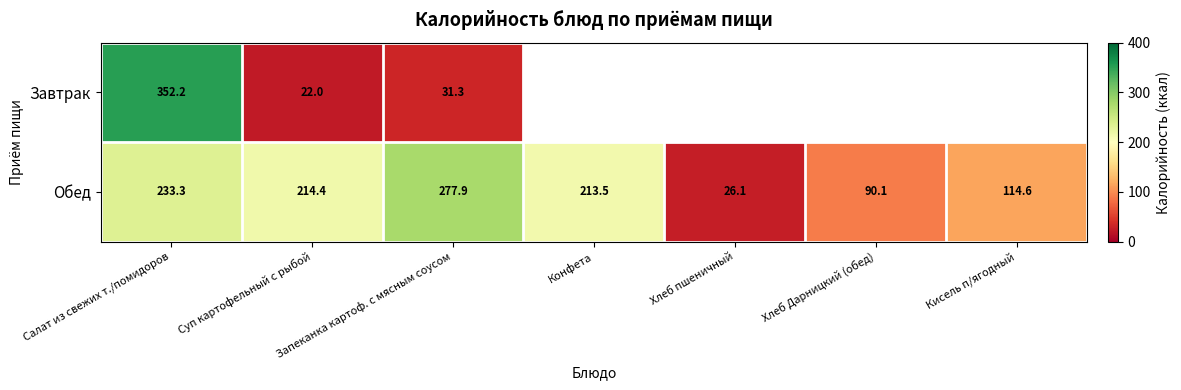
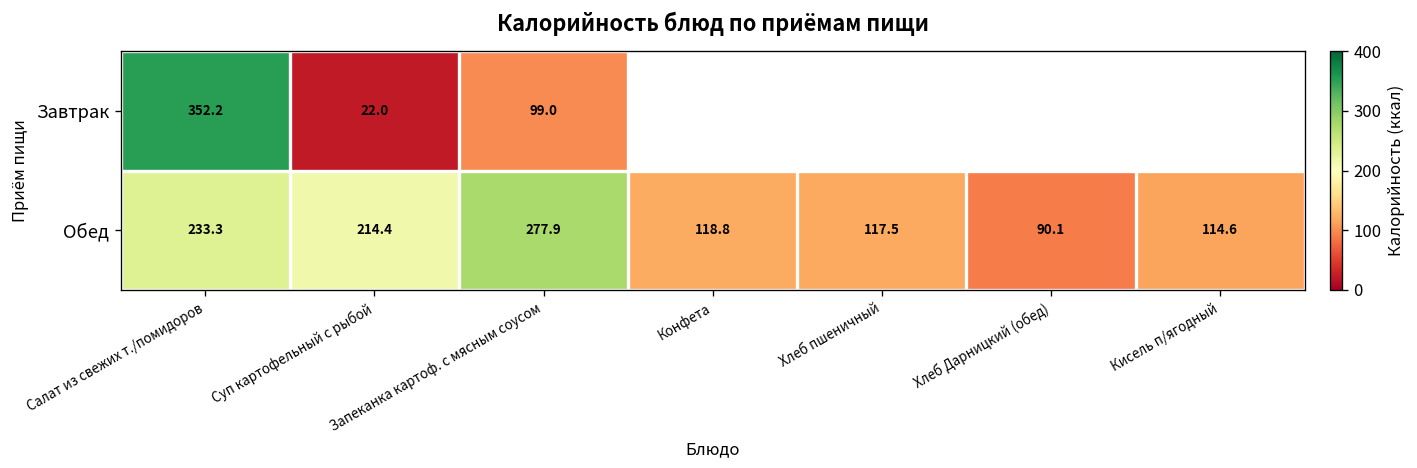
Завтрак, Запеканка картоф. с мясным соусом: 31.3 -> 99.0
Обед, Конфета: 213.5 -> 118.8
Обед, Хлеб пшеничный: 26.1 -> 117.5
